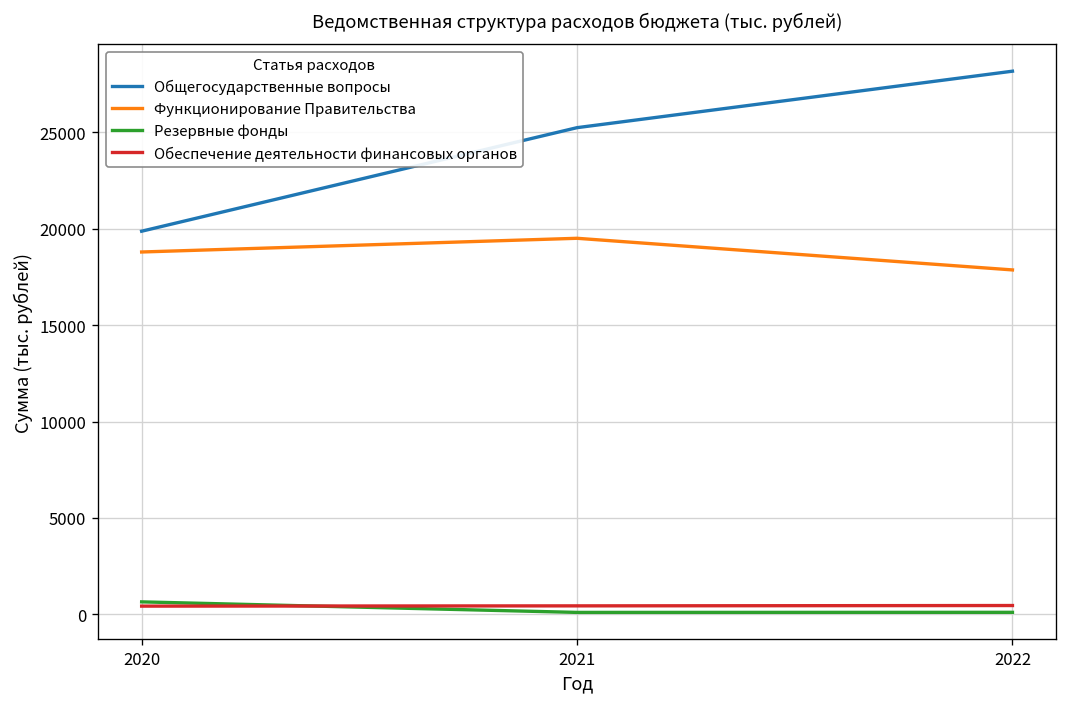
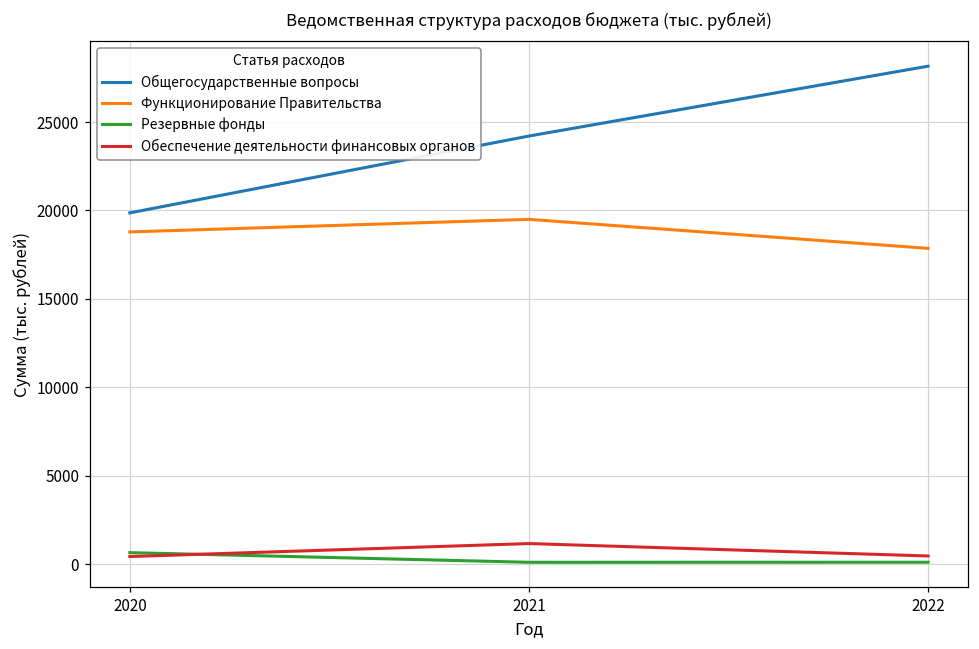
Общегосударственные вопросы, 2021: 25200 -> 24200
Обеспечение деятельности финансовых органов, 2021: 400 -> 1200
